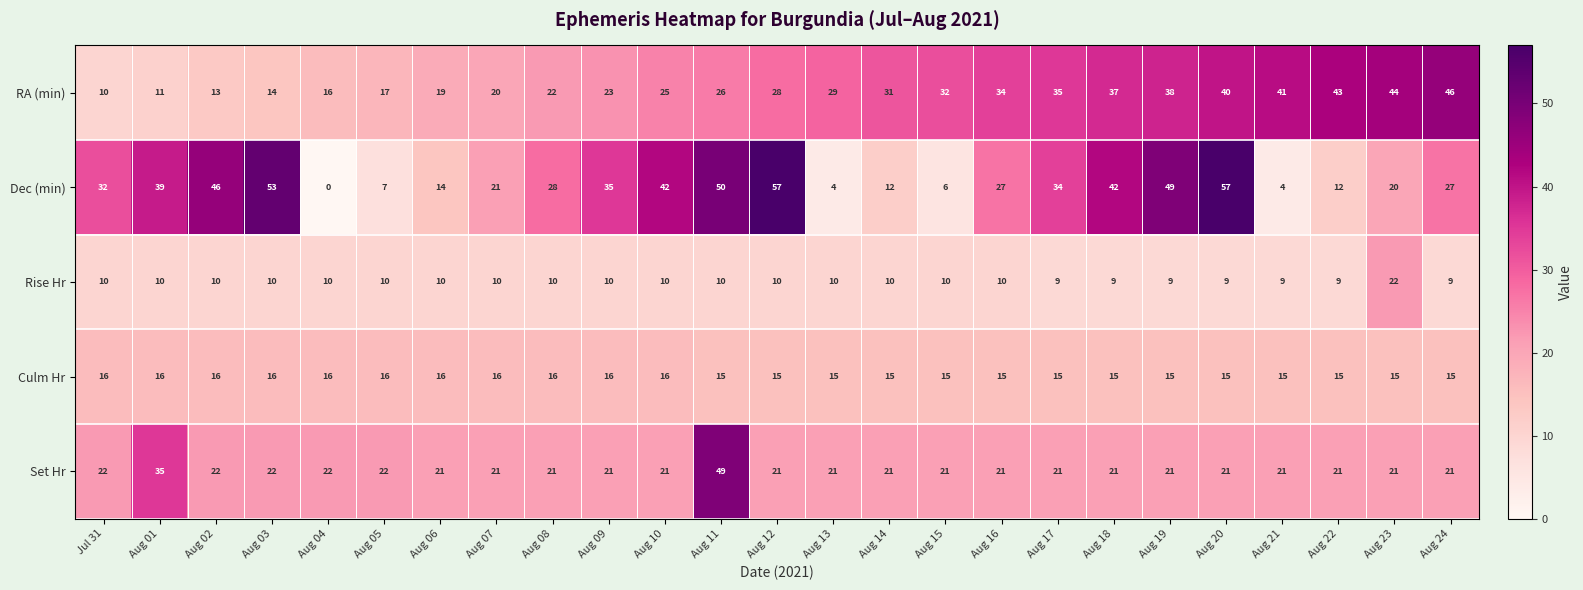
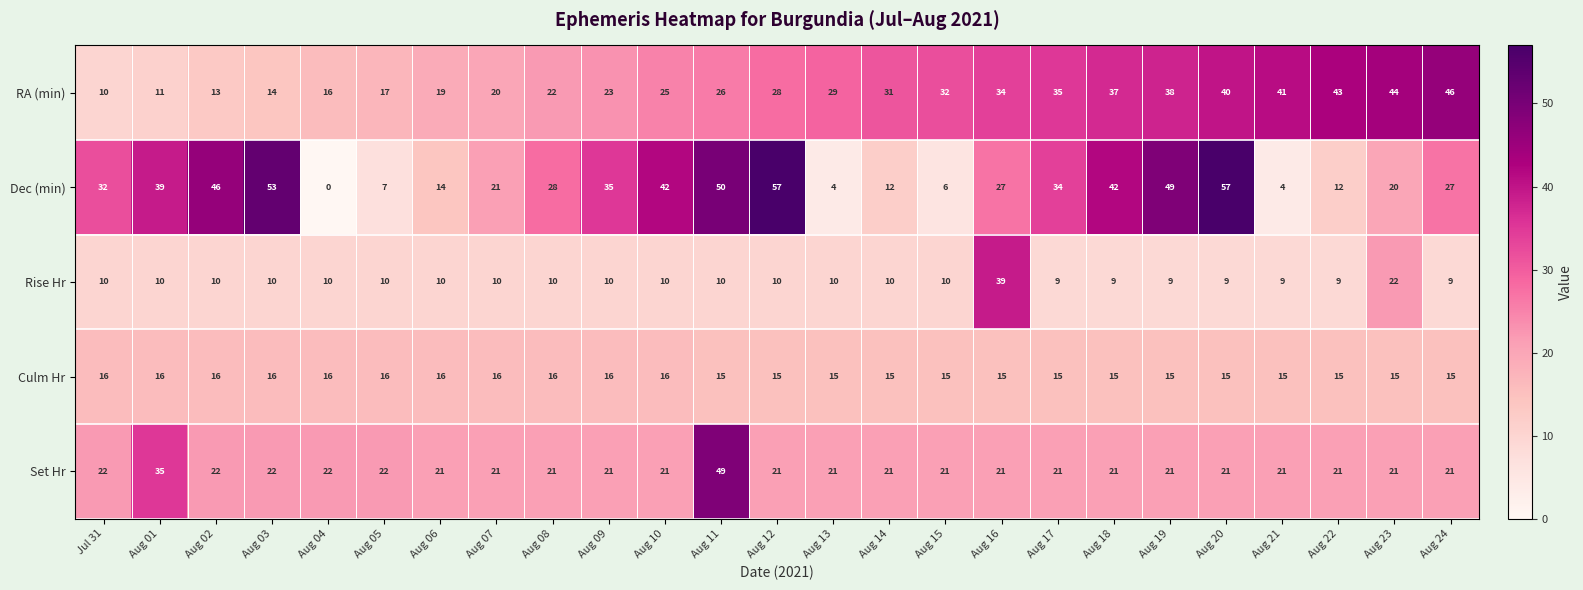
Rise Hr, Aug 16: 10 -> 39
